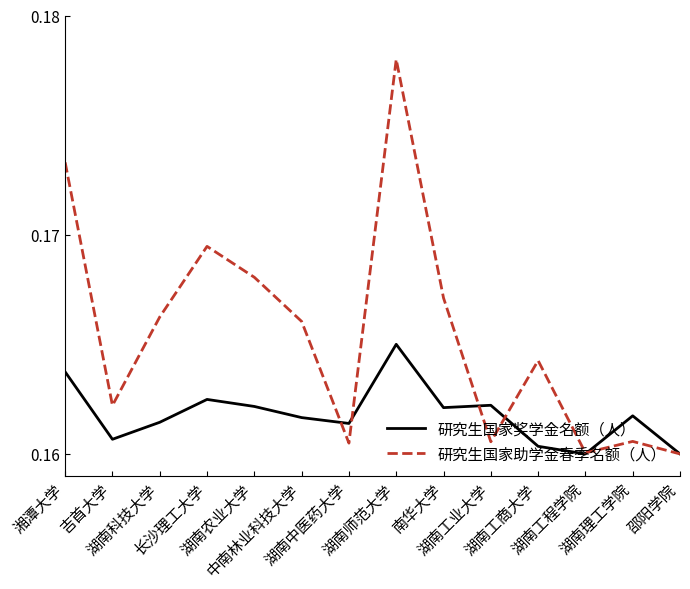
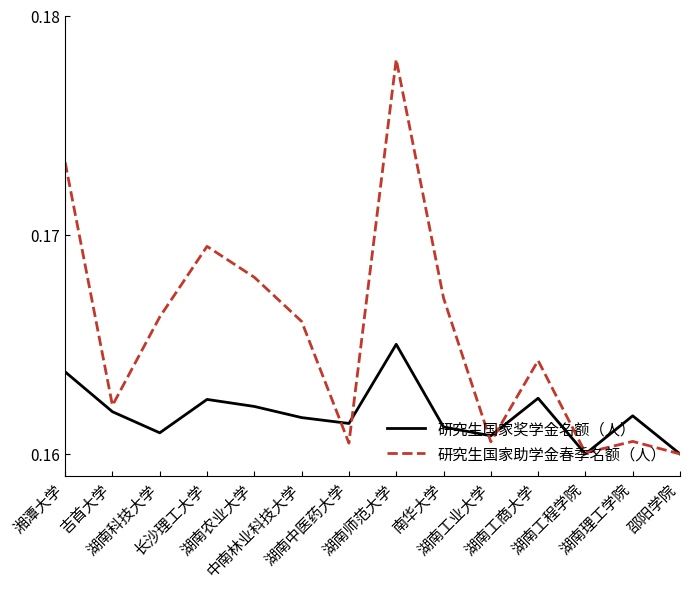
研究生国家奖学金名额（人）, 吉首大学: 0.1607 -> 0.1619
研究生国家奖学金名额（人）, 湖南科技大学: 0.1614 -> 0.1610
研究生国家奖学金名额（人）, 南华大学: 0.1621 -> 0.1612
研究生国家奖学金名额（人）, 湖南工业大学: 0.1622 -> 0.1608
研究生国家奖学金名额（人）, 湖南工商大学: 0.1603 -> 0.1625
